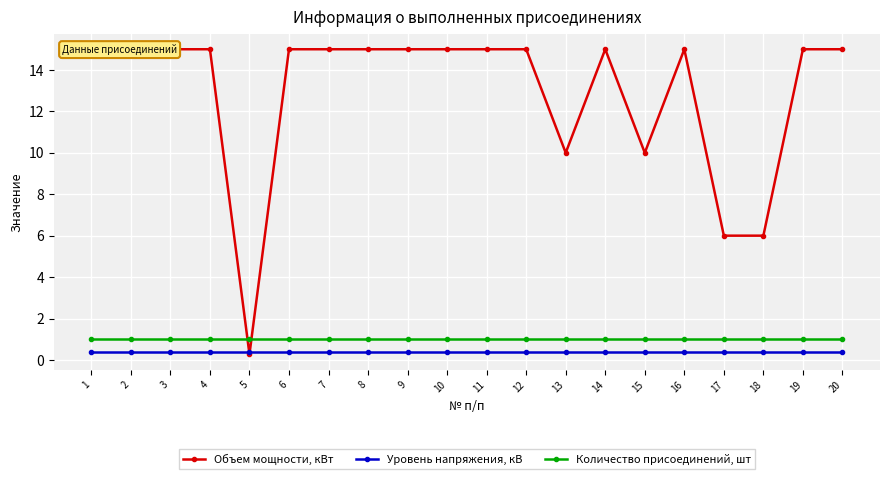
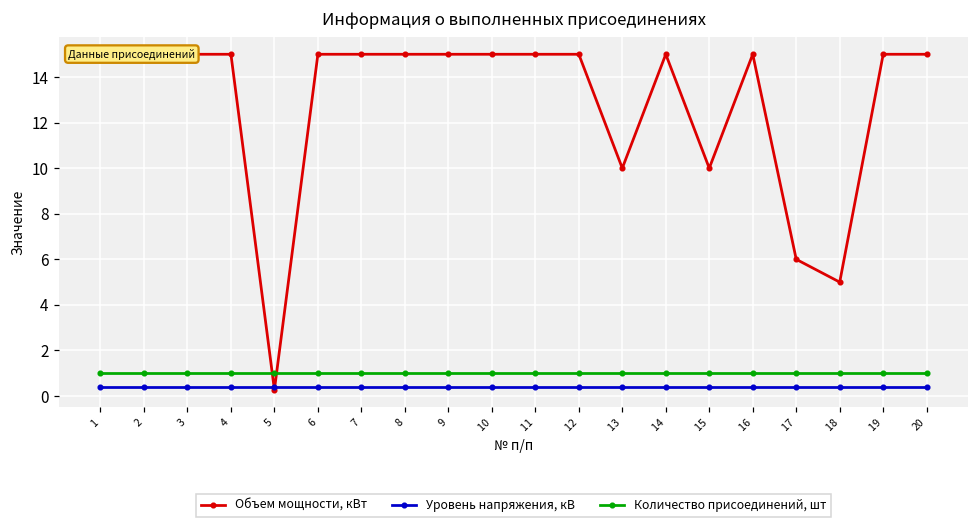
Объем мощности, кВт, 18: 6 -> 5
